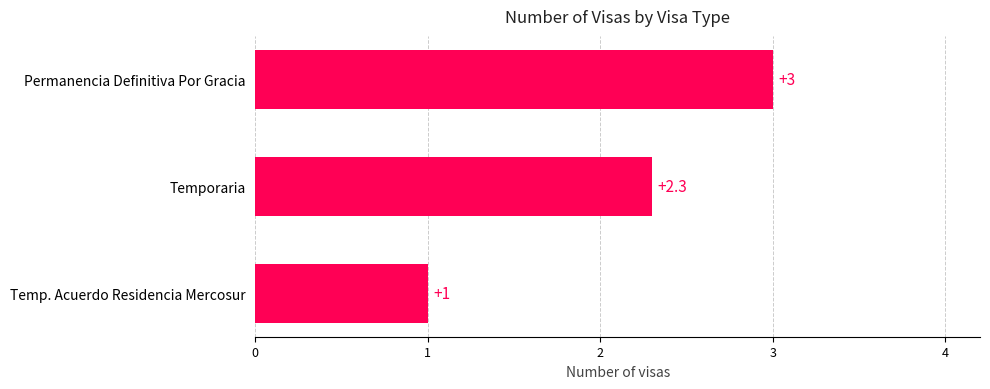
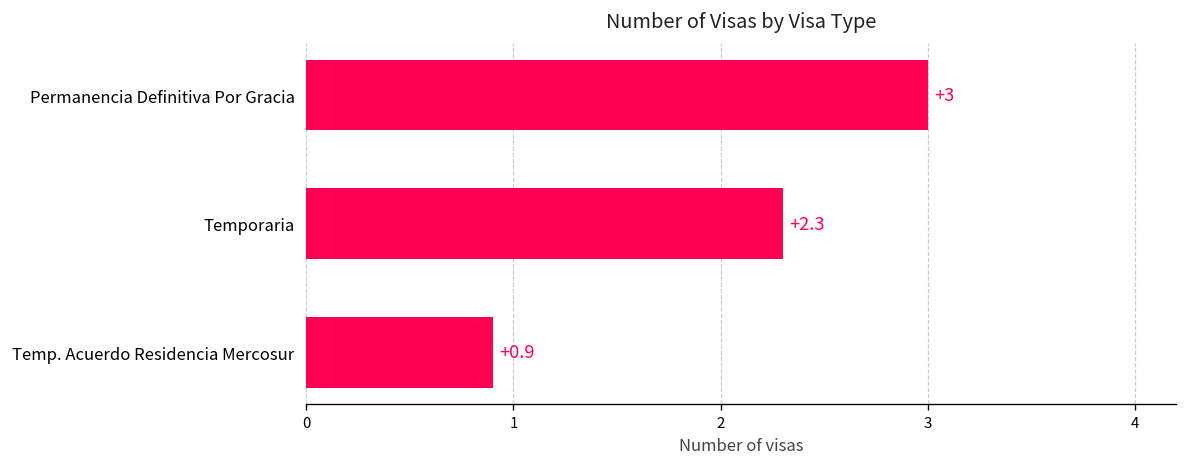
Temp. Acuerdo Residencia Mercosur: +1 -> +0.9
